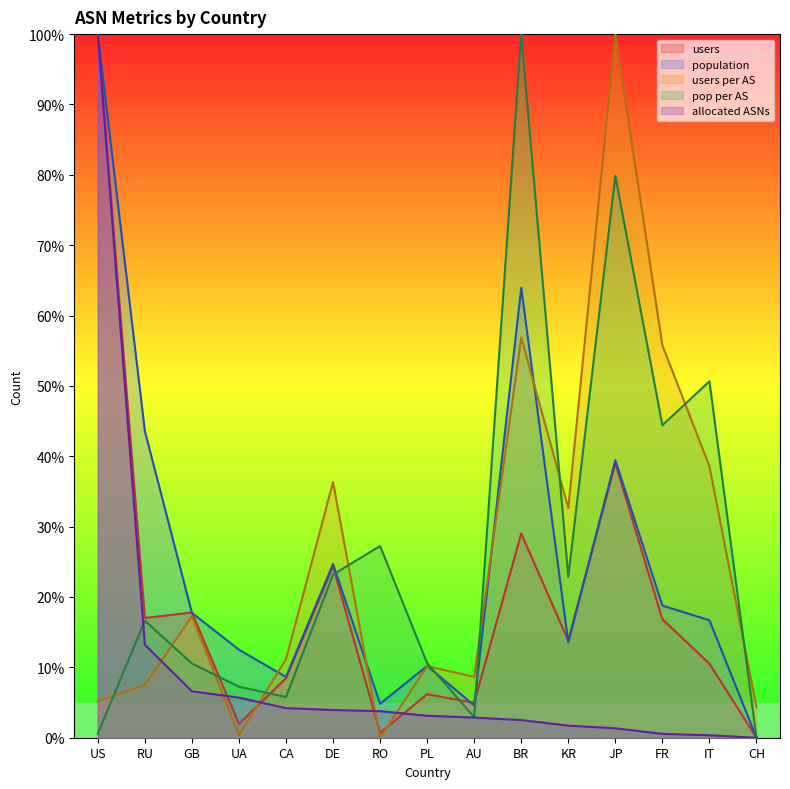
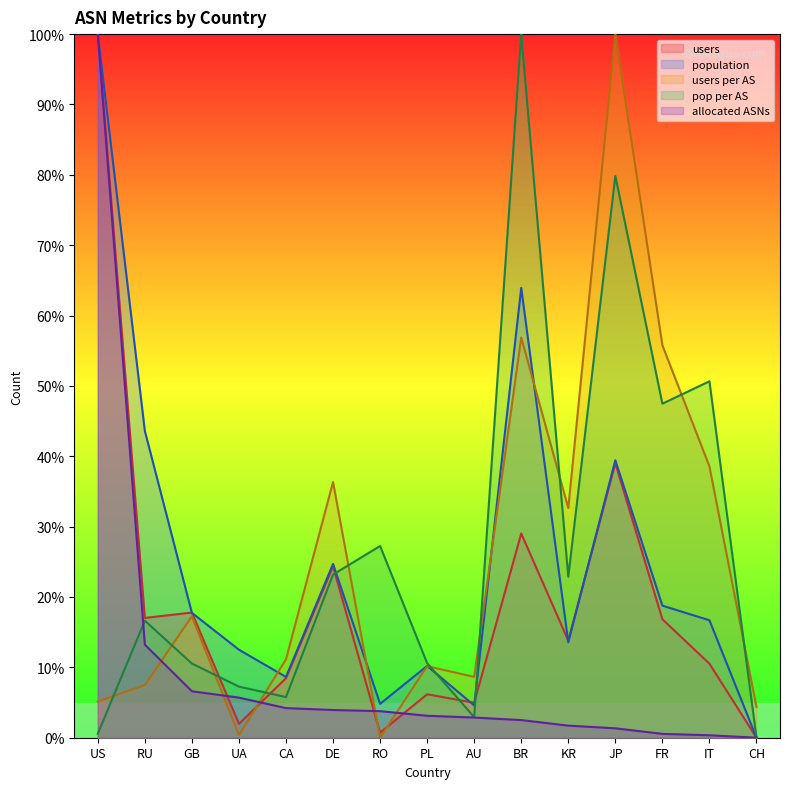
pop per AS, FR: 44% -> 47%
